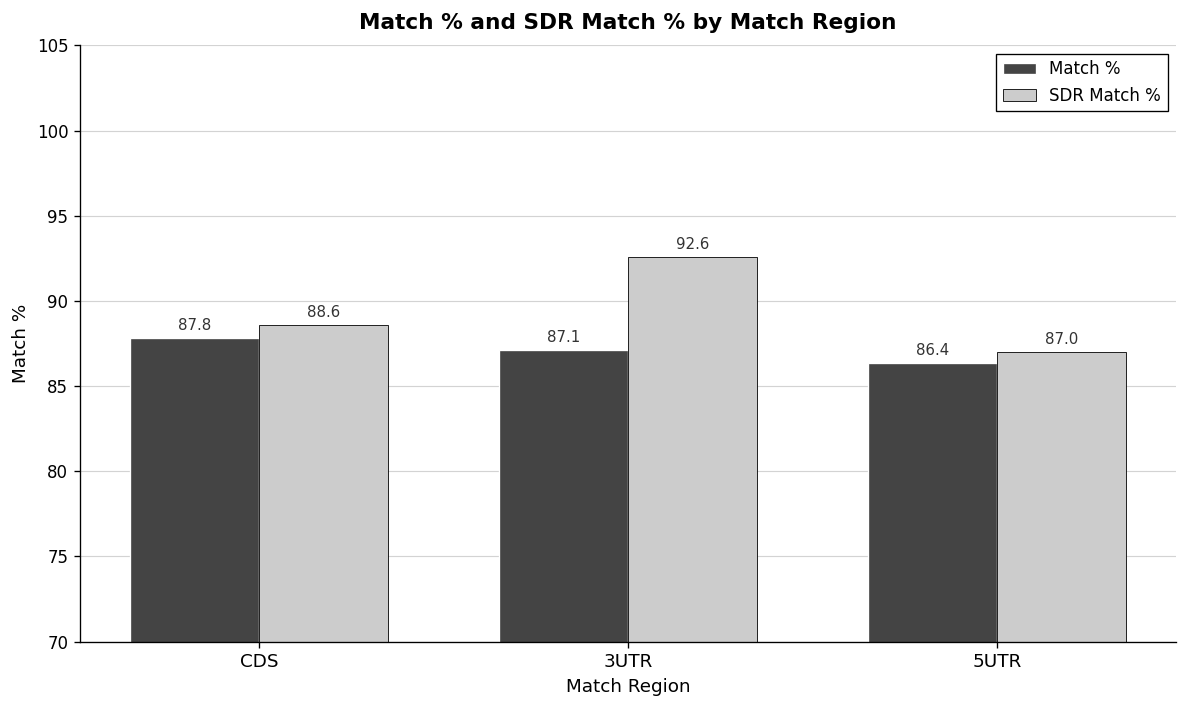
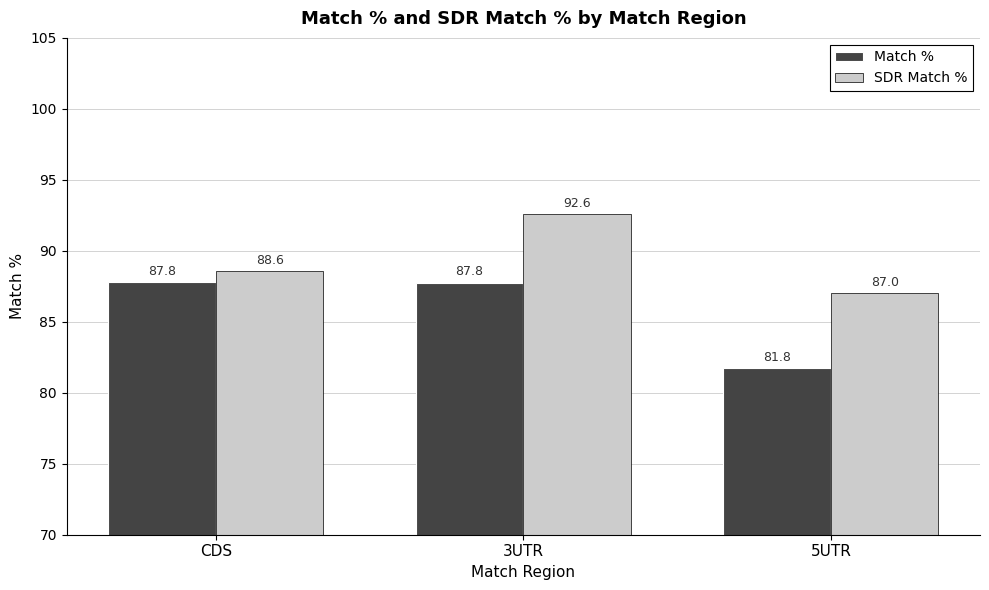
Match %, 3UTR: 87.1 -> 87.8
Match %, 5UTR: 86.4 -> 81.8
